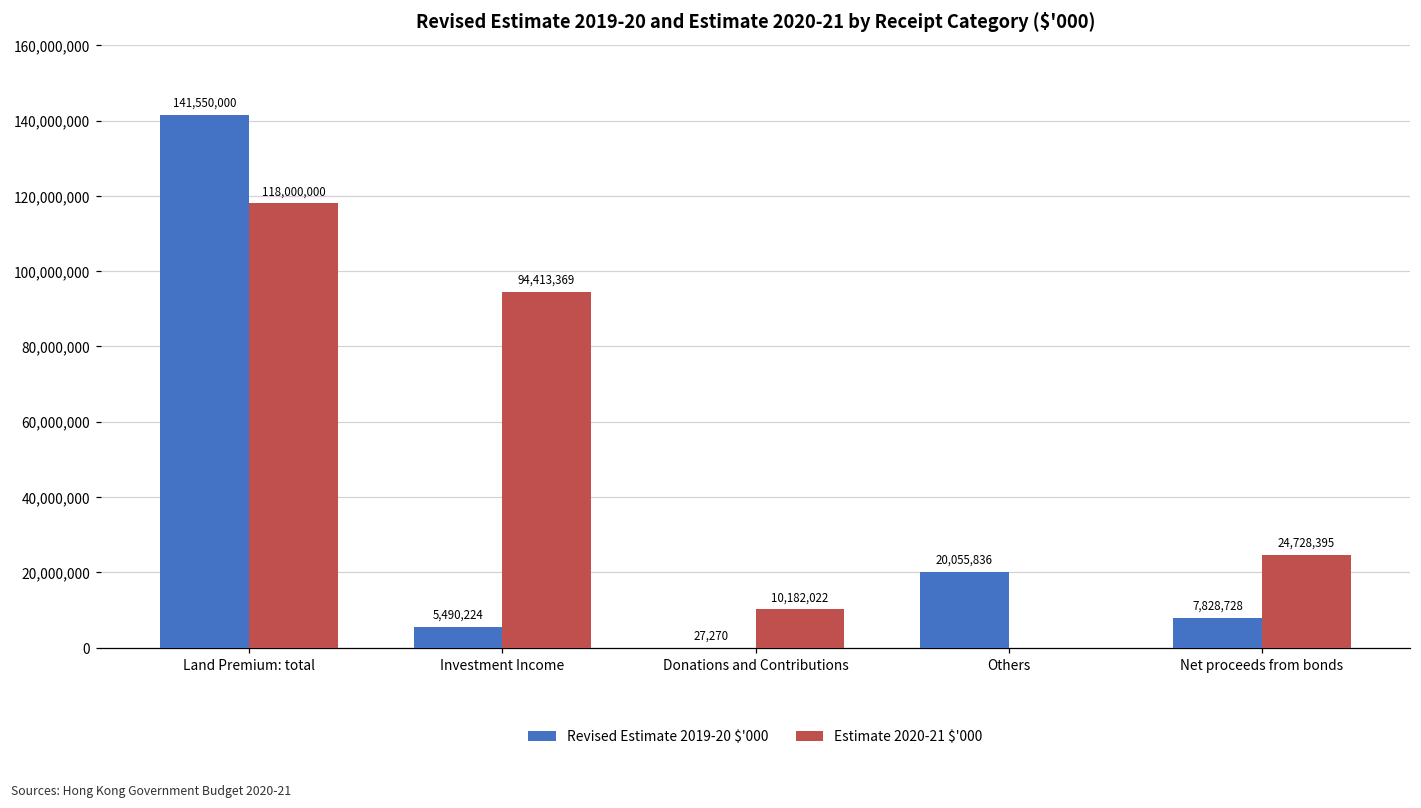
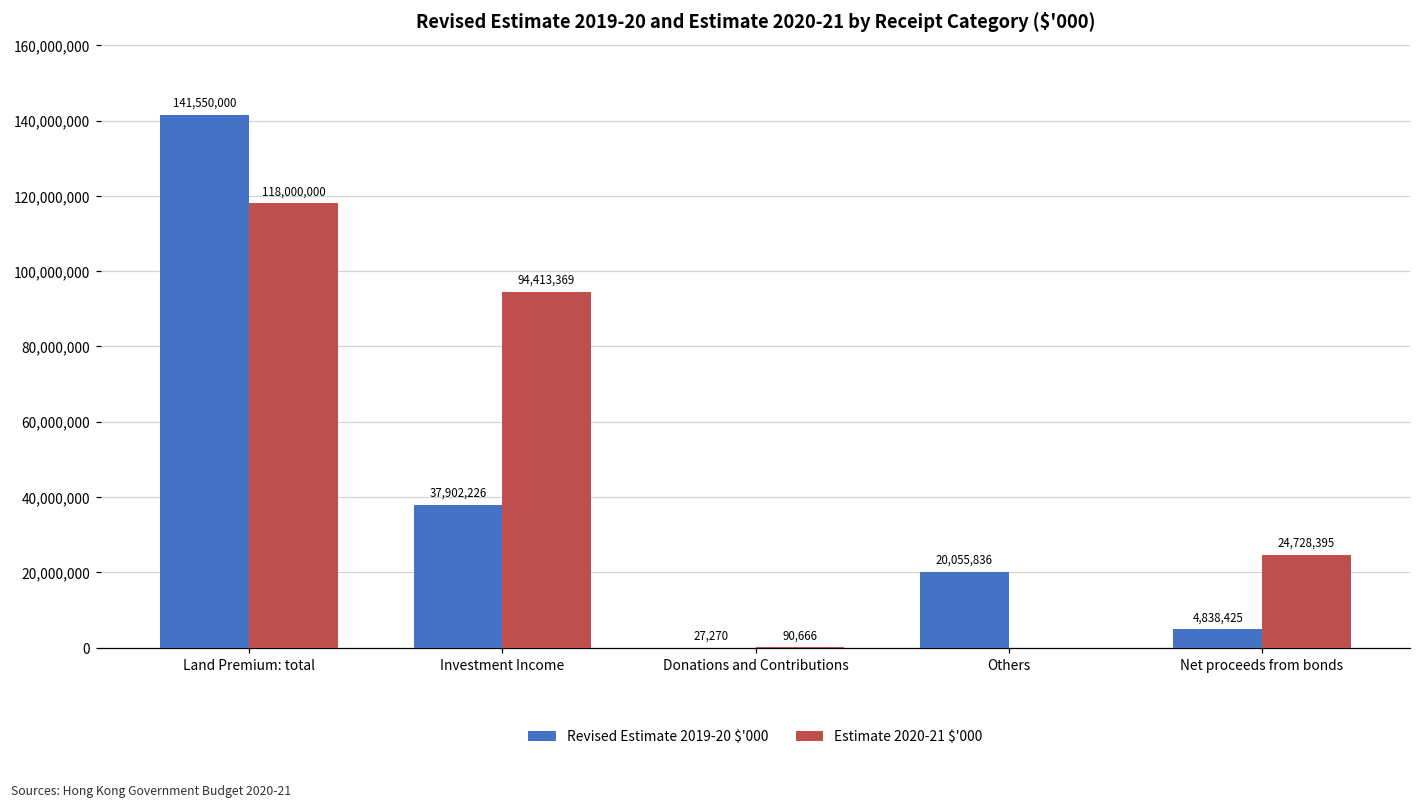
Revised Estimate 2019-20 $'000, Investment Income: 5,490,224 -> 37,902,226
Estimate 2020-21 $'000, Donations and Contributions: 10,182,022 -> 90,666
Revised Estimate 2019-20 $'000, Net proceeds from bonds: 7,828,728 -> 4,838,425
